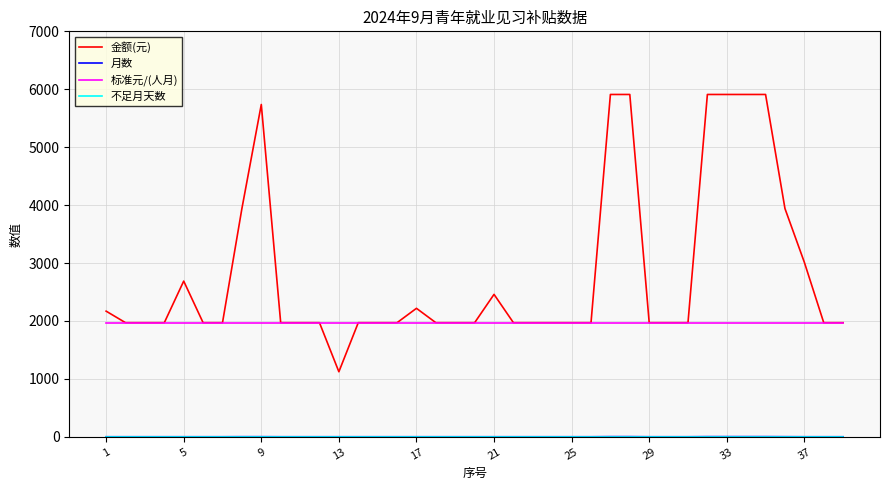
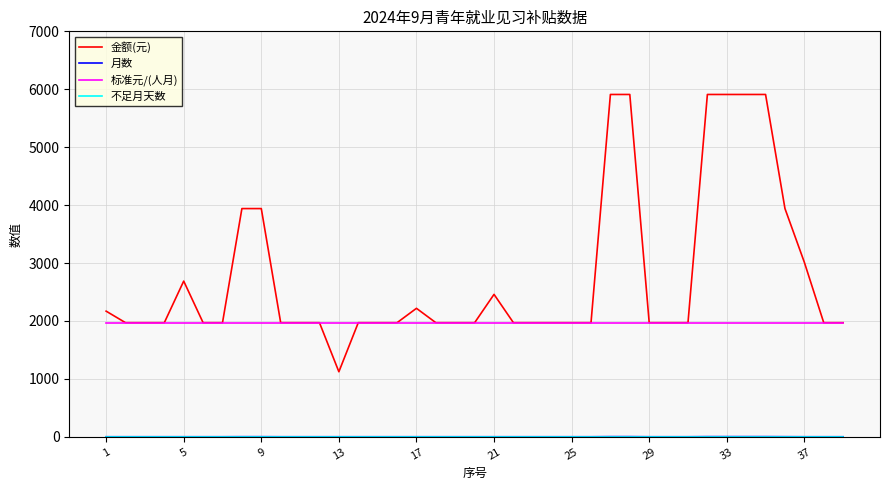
金额(元), 9: 5700 -> 3900
